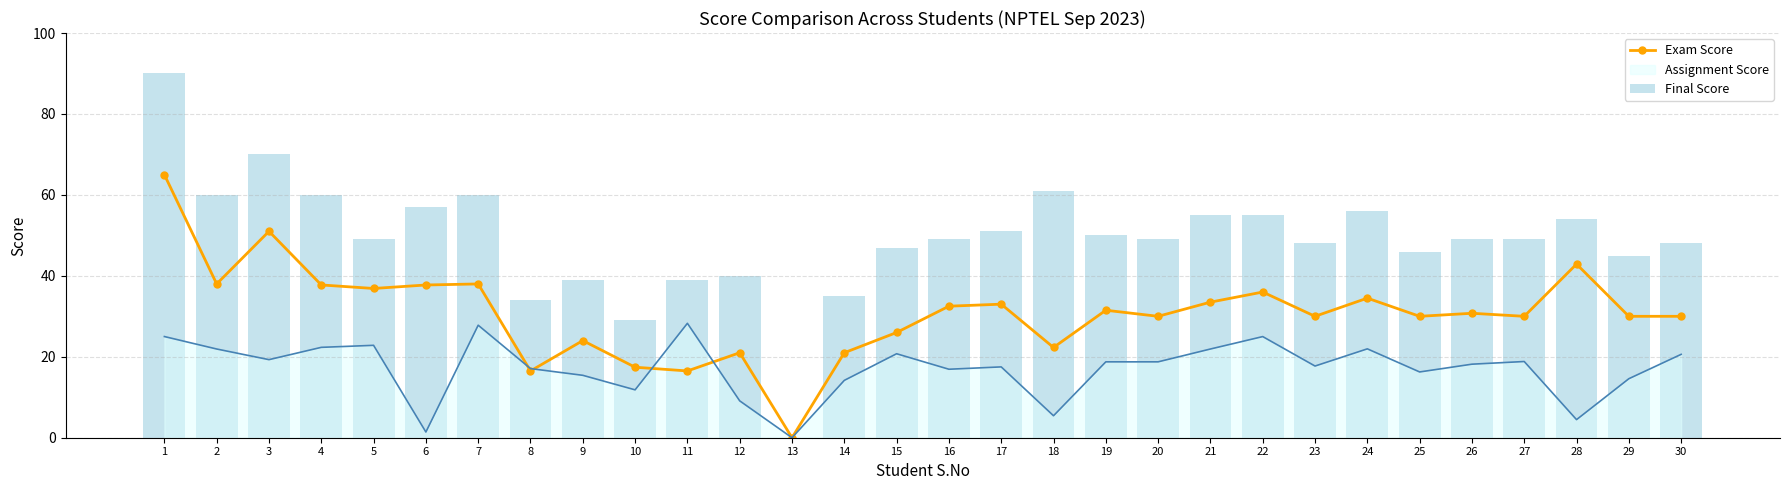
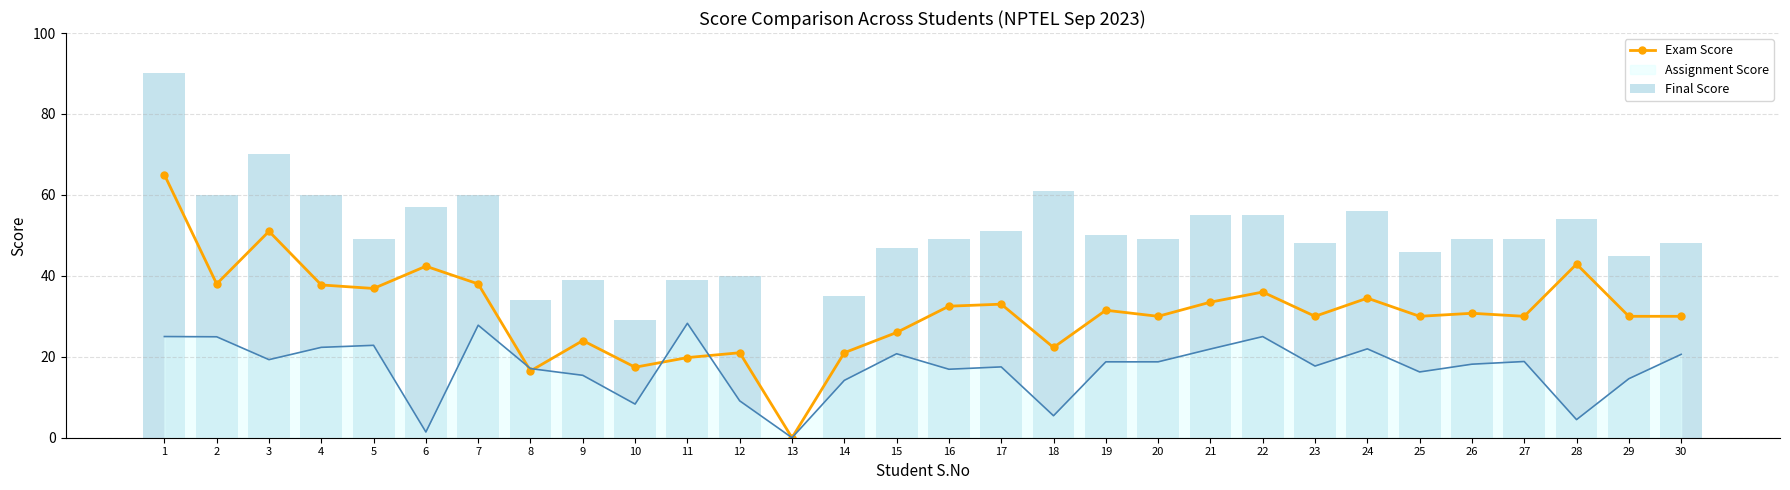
Assignment Score, 2: 22 -> 25
Exam Score, 6: 38 -> 42
Assignment Score, 10: 12 -> 8
Exam Score, 11: 17 -> 20
